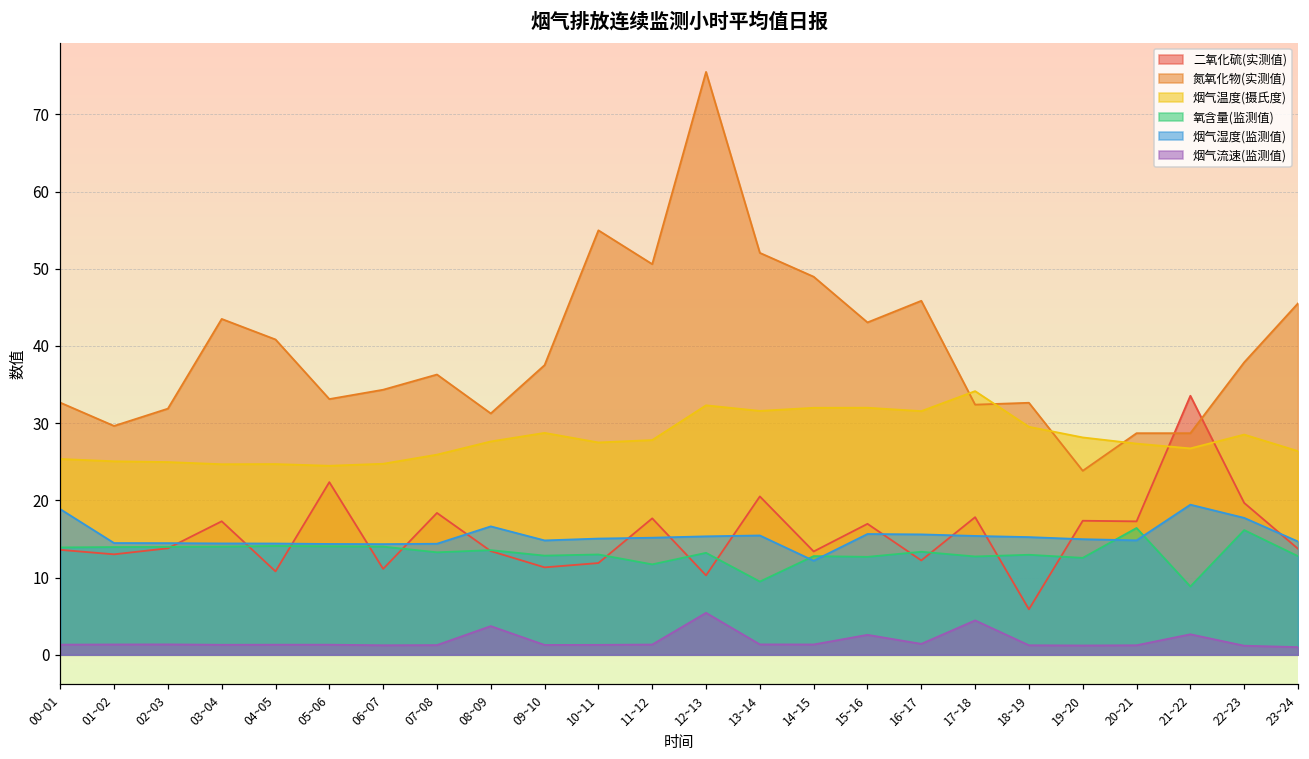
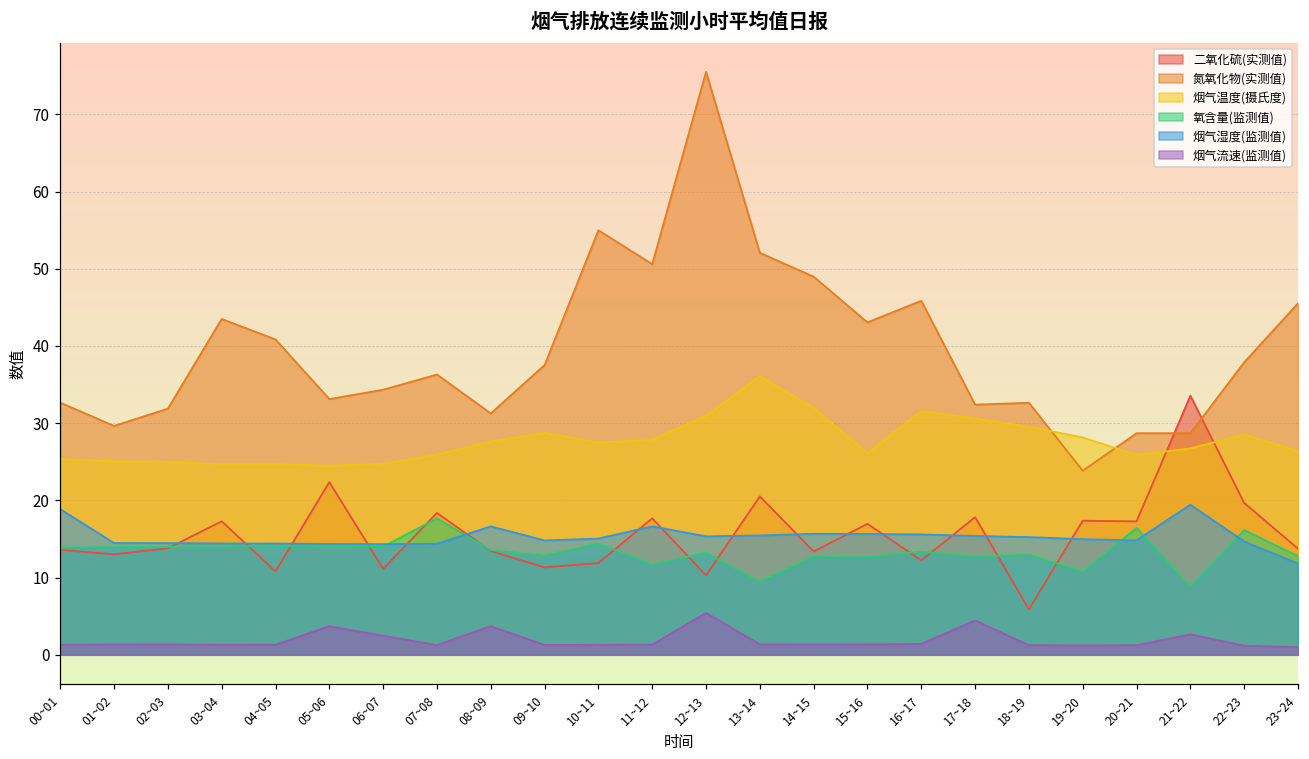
烟气流速(监测值), 05~06: 1 -> 4
烟气流速(监测值), 06~07: 1 -> 2
氧含量(监测值), 07~08: 13 -> 18
氧含量(监测值), 10~11: 13 -> 14
烟气湿度(监测值), 11~12: 15 -> 17
烟气温度(摄氏度), 12~13: 32 -> 31
烟气温度(摄氏度), 13~14: 32 -> 36
烟气湿度(监测值), 14~15: 12 -> 16
烟气温度(摄氏度), 15~16: 32 -> 26
烟气流速(监测值), 15~16: 3 -> 1
烟气温度(摄氏度), 17~18: 34 -> 31
氧含量(监测值), 19~20: 13 -> 11
烟气温度(摄氏度), 20~21: 27 -> 26
烟气湿度(监测值), 22~23: 18 -> 15
烟气湿度(监测值), 23~24: 15 -> 12
